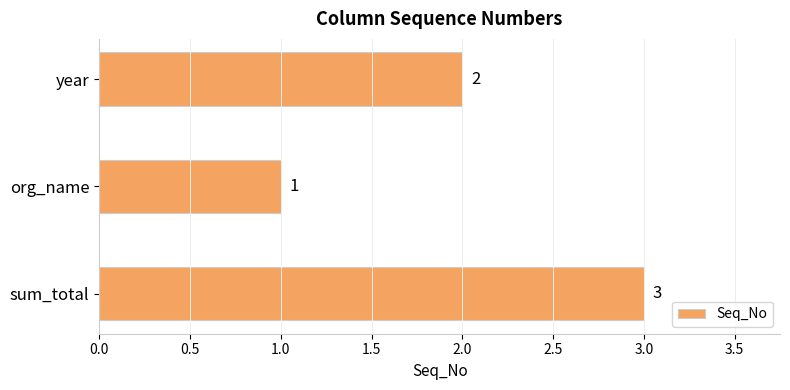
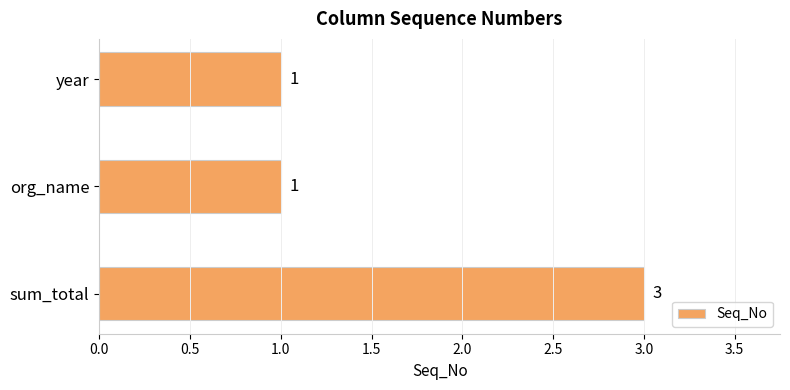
year: 2 -> 1
